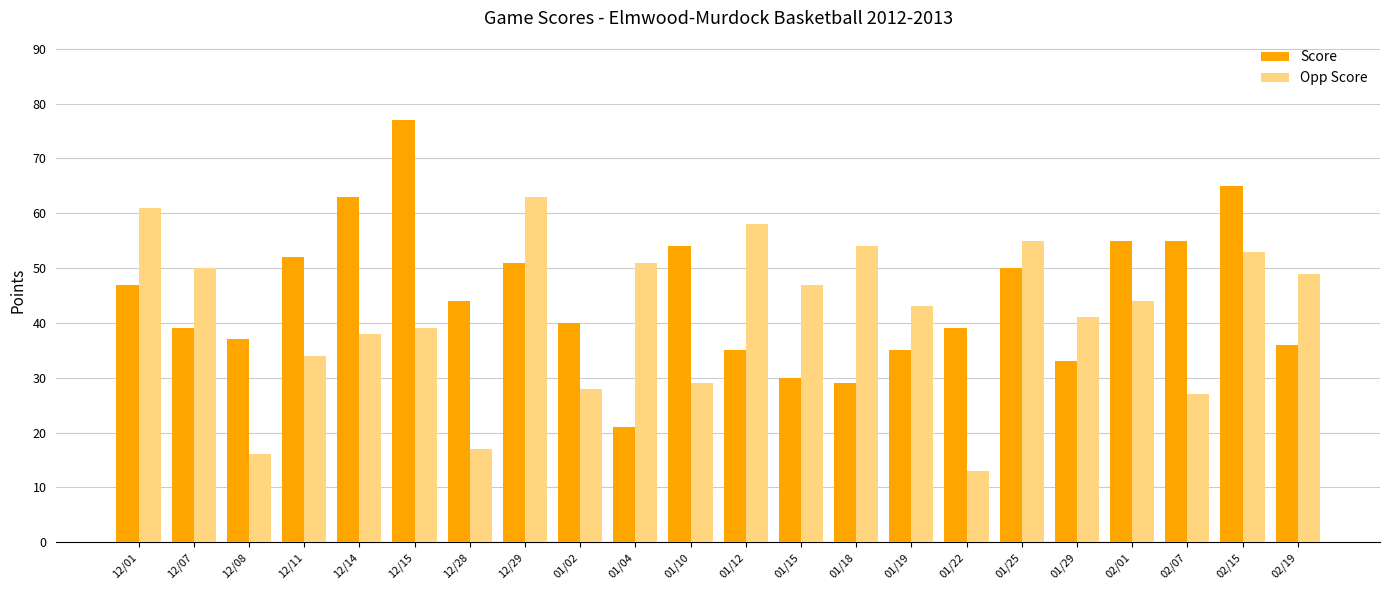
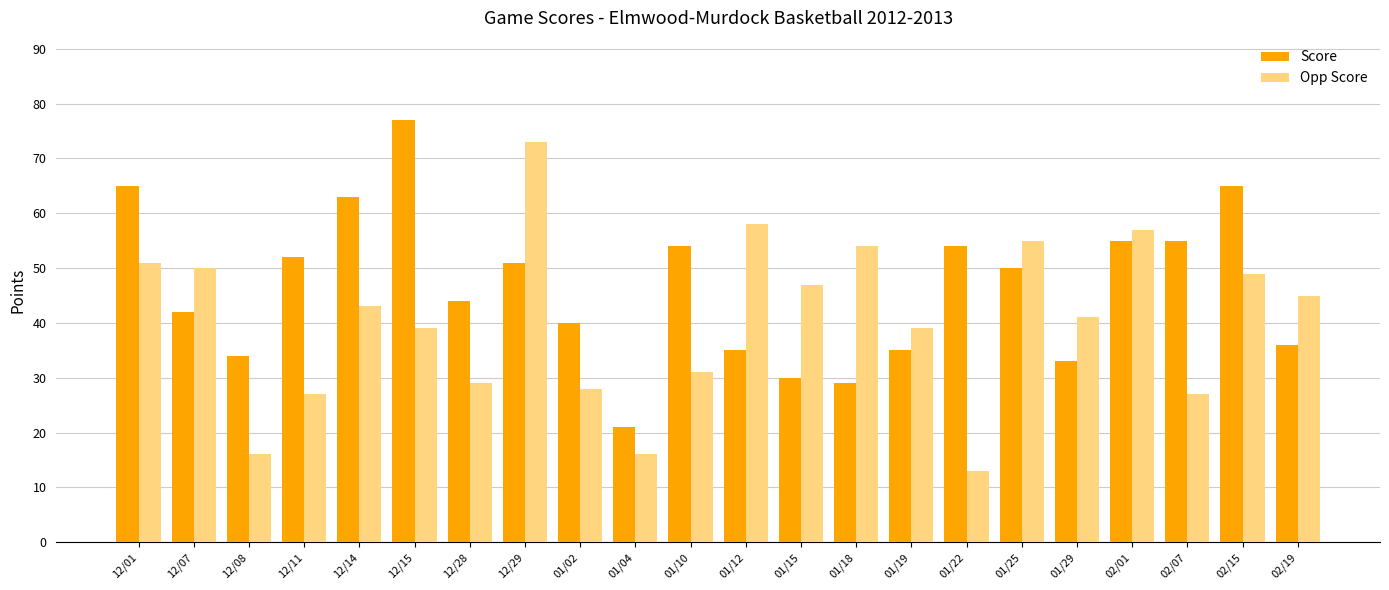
Score, 12/01: 47 -> 65
Opp Score, 12/01: 61 -> 51
Score, 12/07: 39 -> 42
Score, 12/08: 37 -> 34
Opp Score, 12/11: 34 -> 27
Opp Score, 12/14: 38 -> 43
Opp Score, 12/28: 17 -> 29
Opp Score, 12/29: 63 -> 73
Opp Score, 01/04: 51 -> 16
Opp Score, 01/10: 29 -> 31
Opp Score, 01/19: 43 -> 39
Score, 01/22: 39 -> 54
Opp Score, 02/01: 44 -> 57
Opp Score, 02/15: 53 -> 49
Opp Score, 02/19: 49 -> 45
